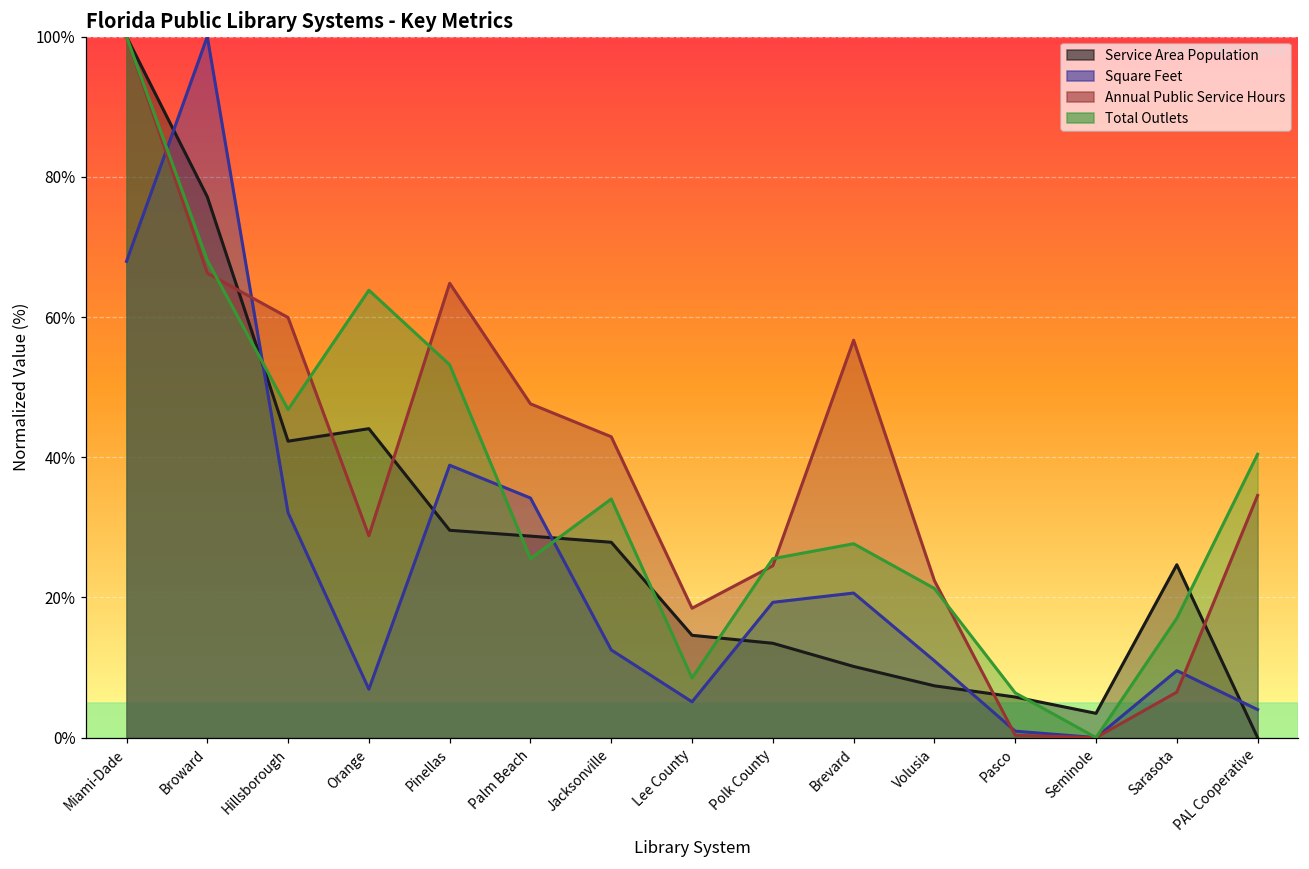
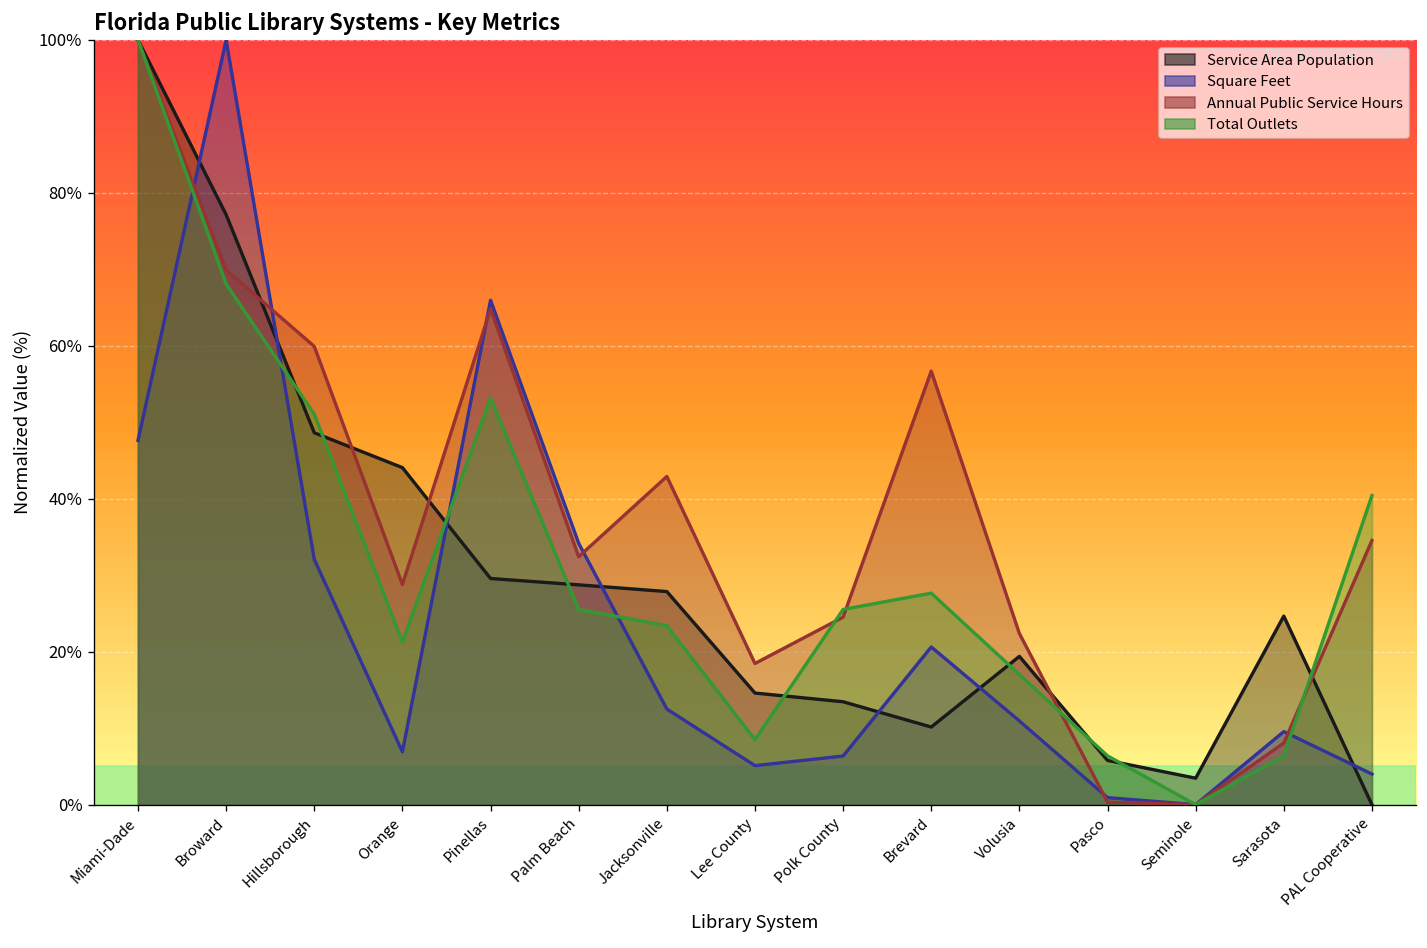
Square Feet, Miami-Dade: 68% -> 48%
Annual Public Service Hours, Broward: 66% -> 70%
Service Area Population, Hillsborough: 42% -> 49%
Total Outlets, Hillsborough: 47% -> 51%
Total Outlets, Orange: 64% -> 21%
Square Feet, Pinellas: 39% -> 66%
Annual Public Service Hours, Palm Beach: 48% -> 32%
Total Outlets, Jacksonville: 34% -> 23%
Square Feet, Polk County: 19% -> 6%
Service Area Population, Volusia: 7% -> 19%
Total Outlets, Volusia: 21% -> 17%
Annual Public Service Hours, Sarasota: 6% -> 8%
Total Outlets, Sarasota: 17% -> 6%
